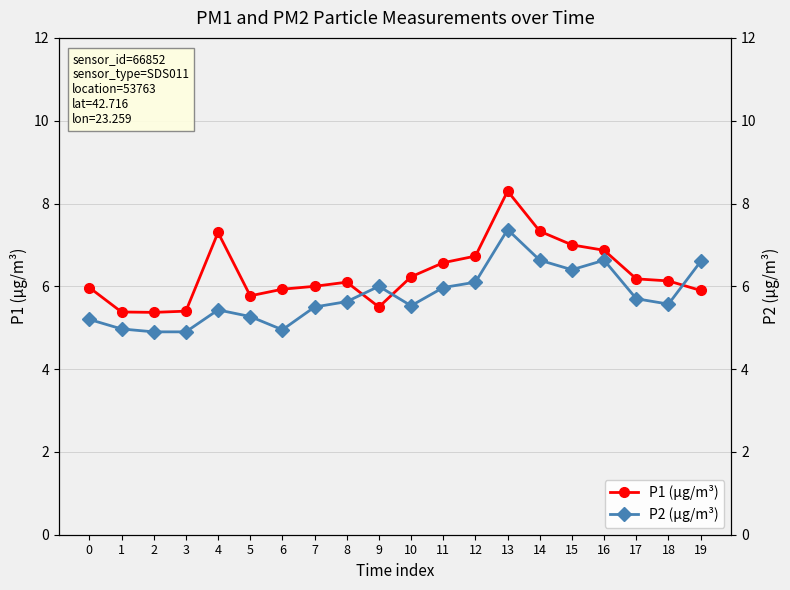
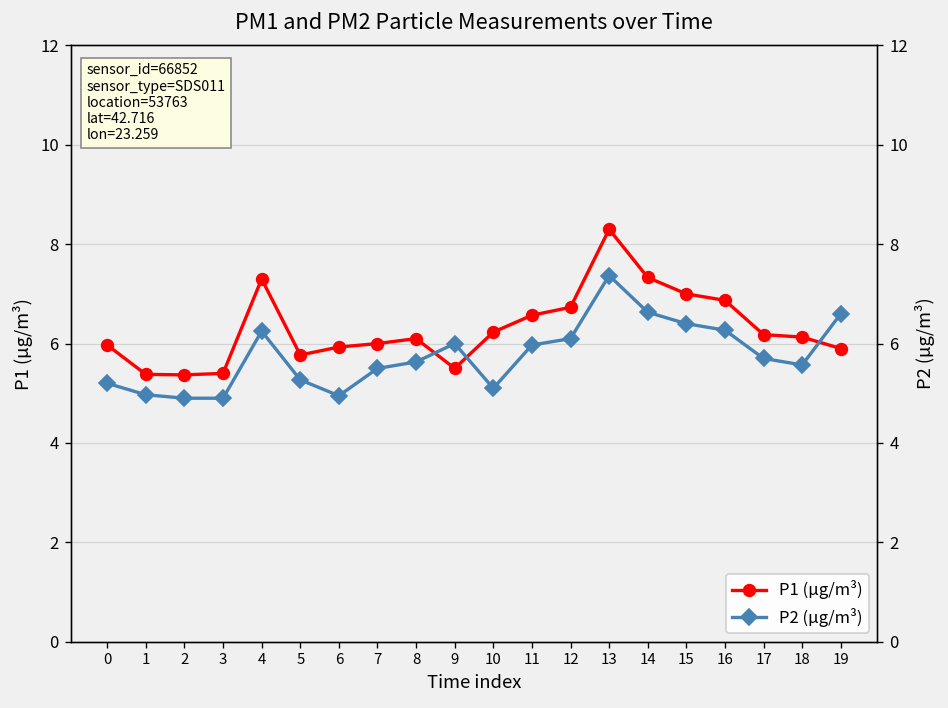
P2 (µg/m³), 4: 5.4 -> 6.3
P2 (µg/m³), 10: 5.5 -> 5.1
P2 (µg/m³), 16: 6.6 -> 6.3
